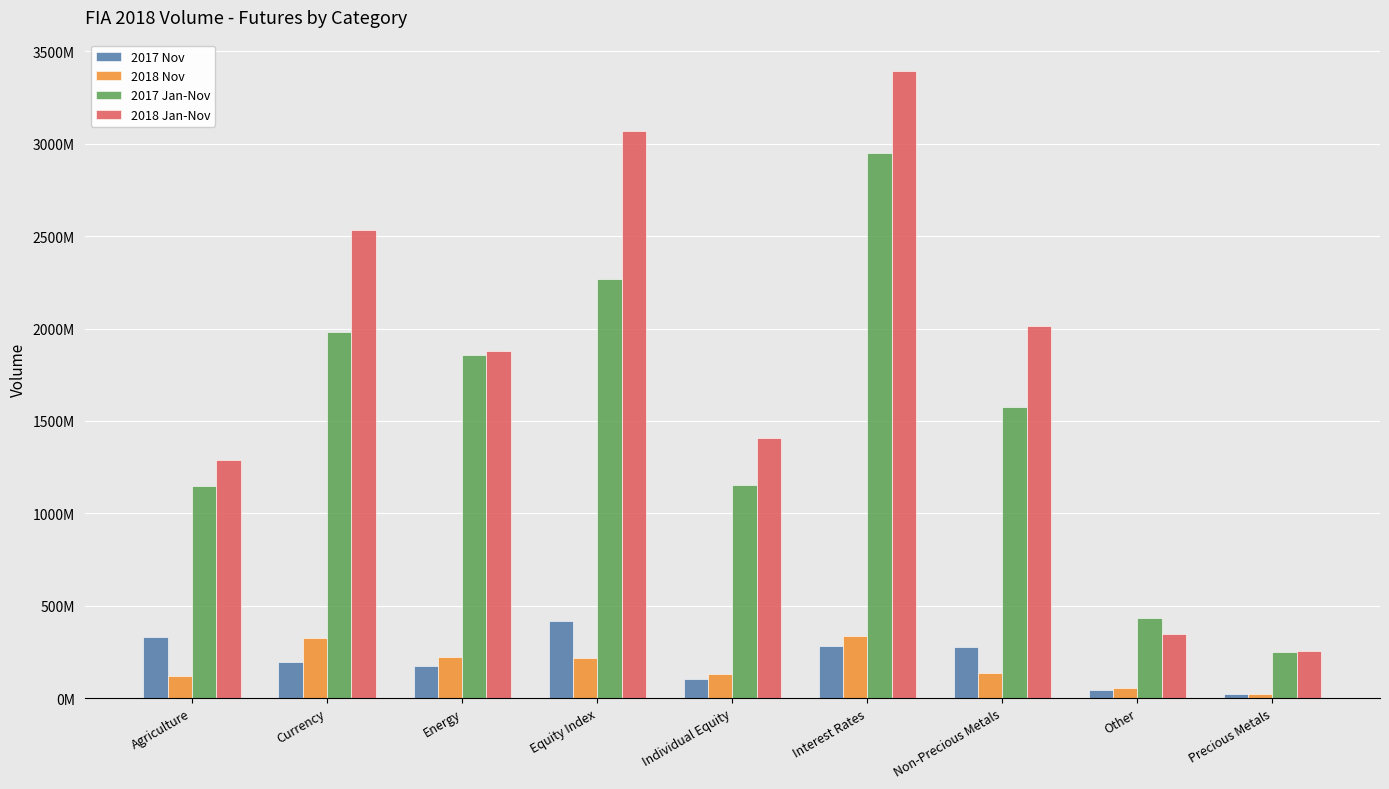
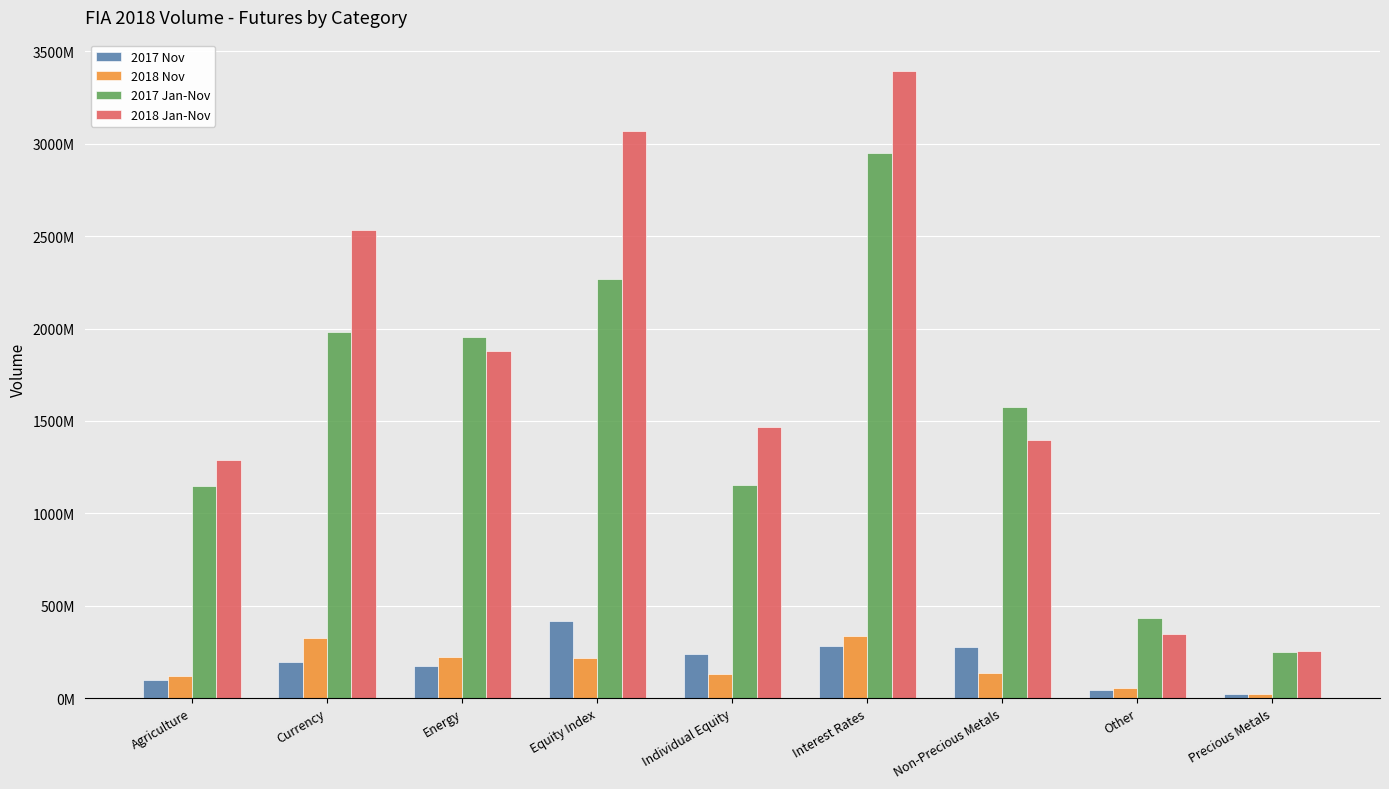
2017 Nov, Agriculture: 330000000 -> 100000000
2017 Jan-Nov, Energy: 1850000000 -> 1960000000
2017 Nov, Individual Equity: 110000000 -> 240000000
2018 Jan-Nov, Individual Equity: 1410000000 -> 1470000000
2018 Jan-Nov, Non-Precious Metals: 2010000000 -> 1400000000
